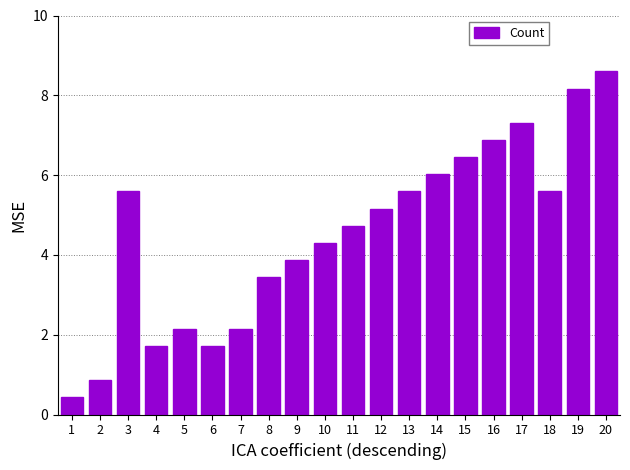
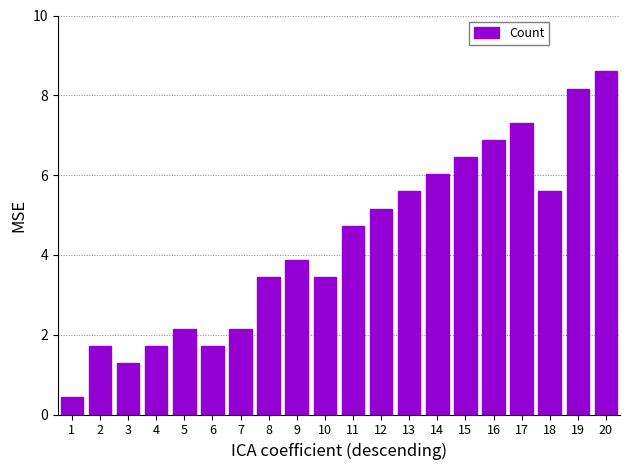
2: 0.9 -> 1.7
3: 5.6 -> 1.3
10: 4.3 -> 3.4
